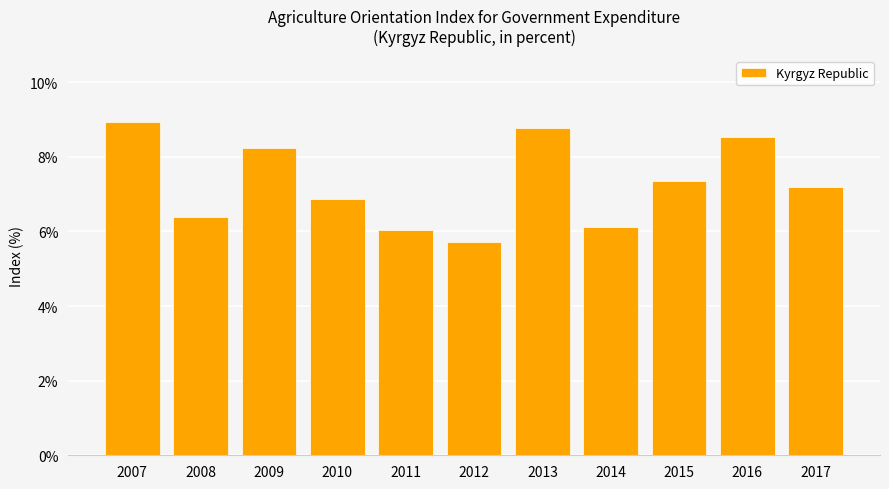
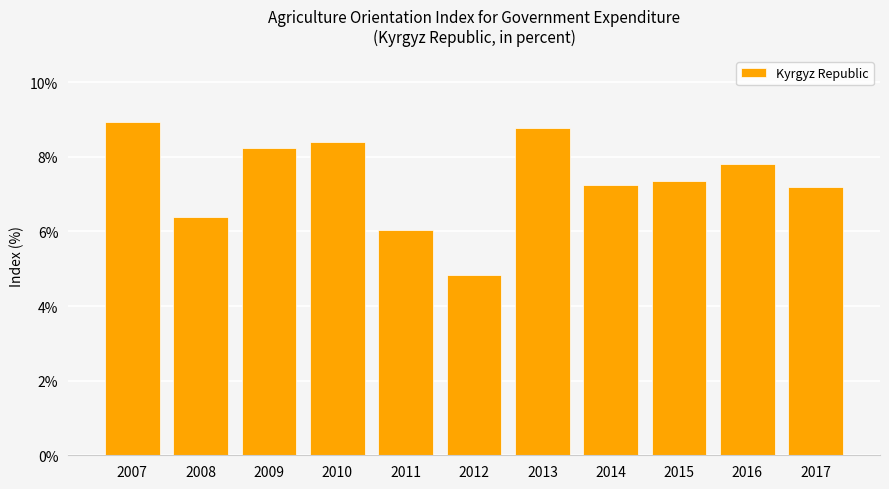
2010: 6.9% -> 8.4%
2012: 5.7% -> 4.8%
2014: 6.1% -> 7.2%
2016: 8.5% -> 7.8%
